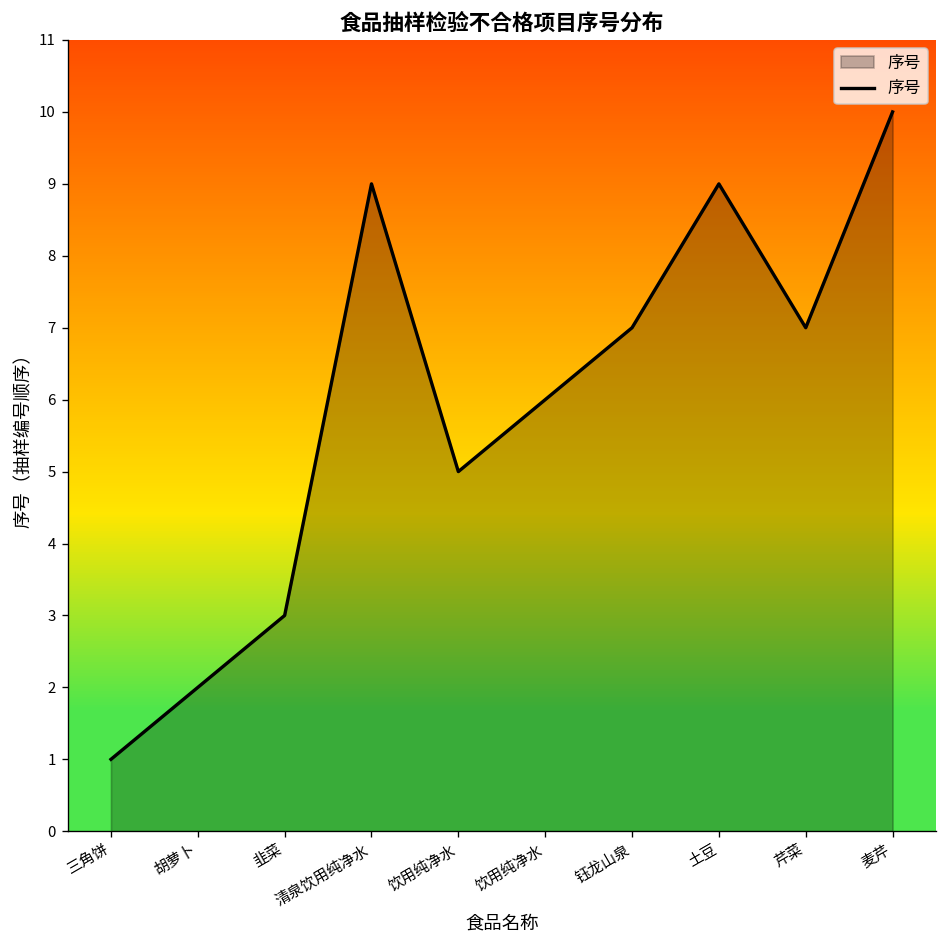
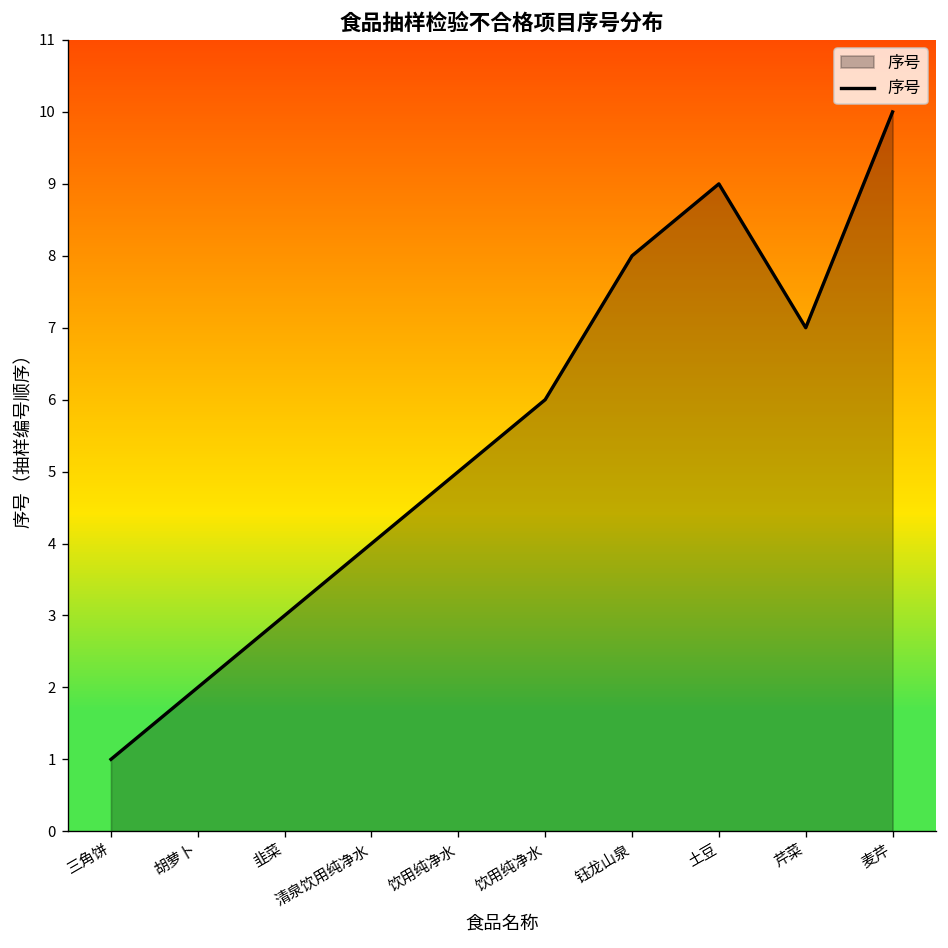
清泉饮用纯净水: 9 -> 4
钰龙山泉: 7 -> 8
